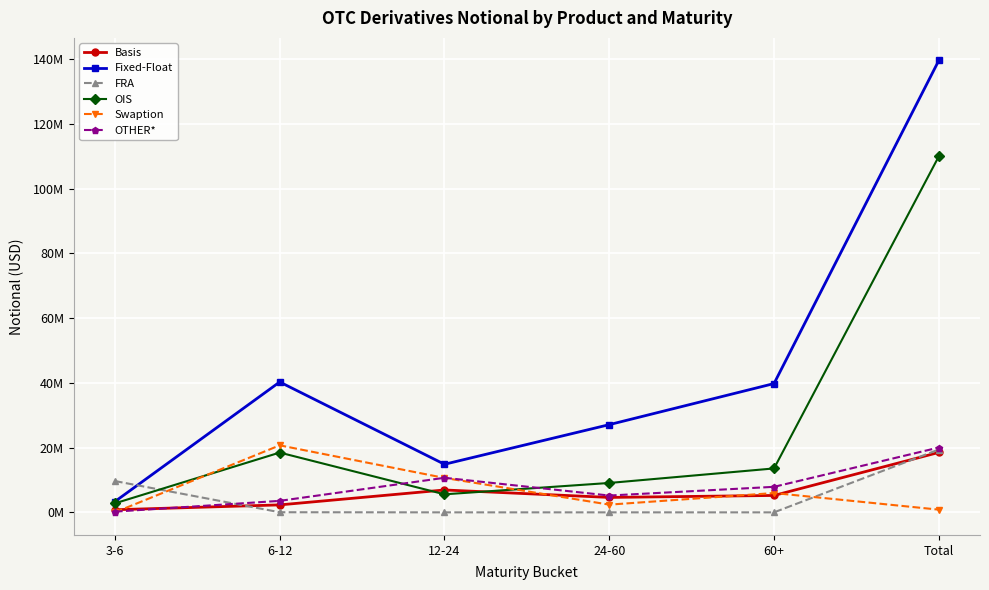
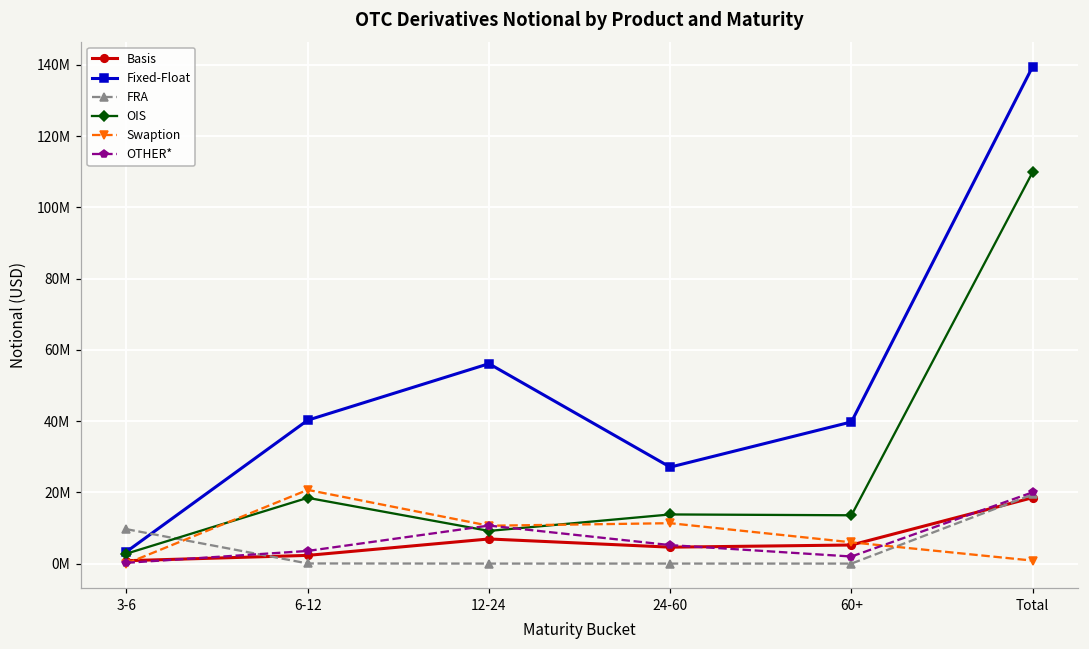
Fixed-Float, 12-24: 15000000 -> 56000000
OIS, 12-24: 6000000 -> 9000000
OIS, 24-60: 9000000 -> 14000000
Swaption, 24-60: 2000000 -> 11000000
OTHER*, 60+: 8000000 -> 2000000
